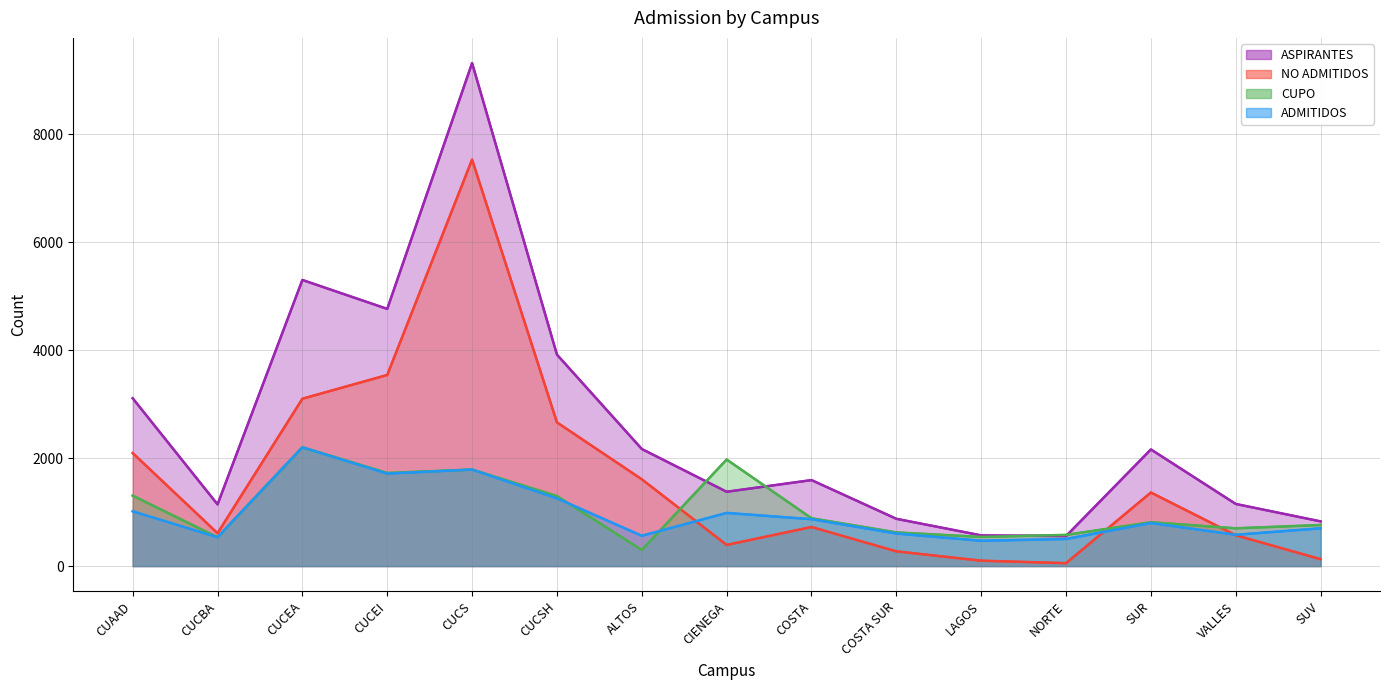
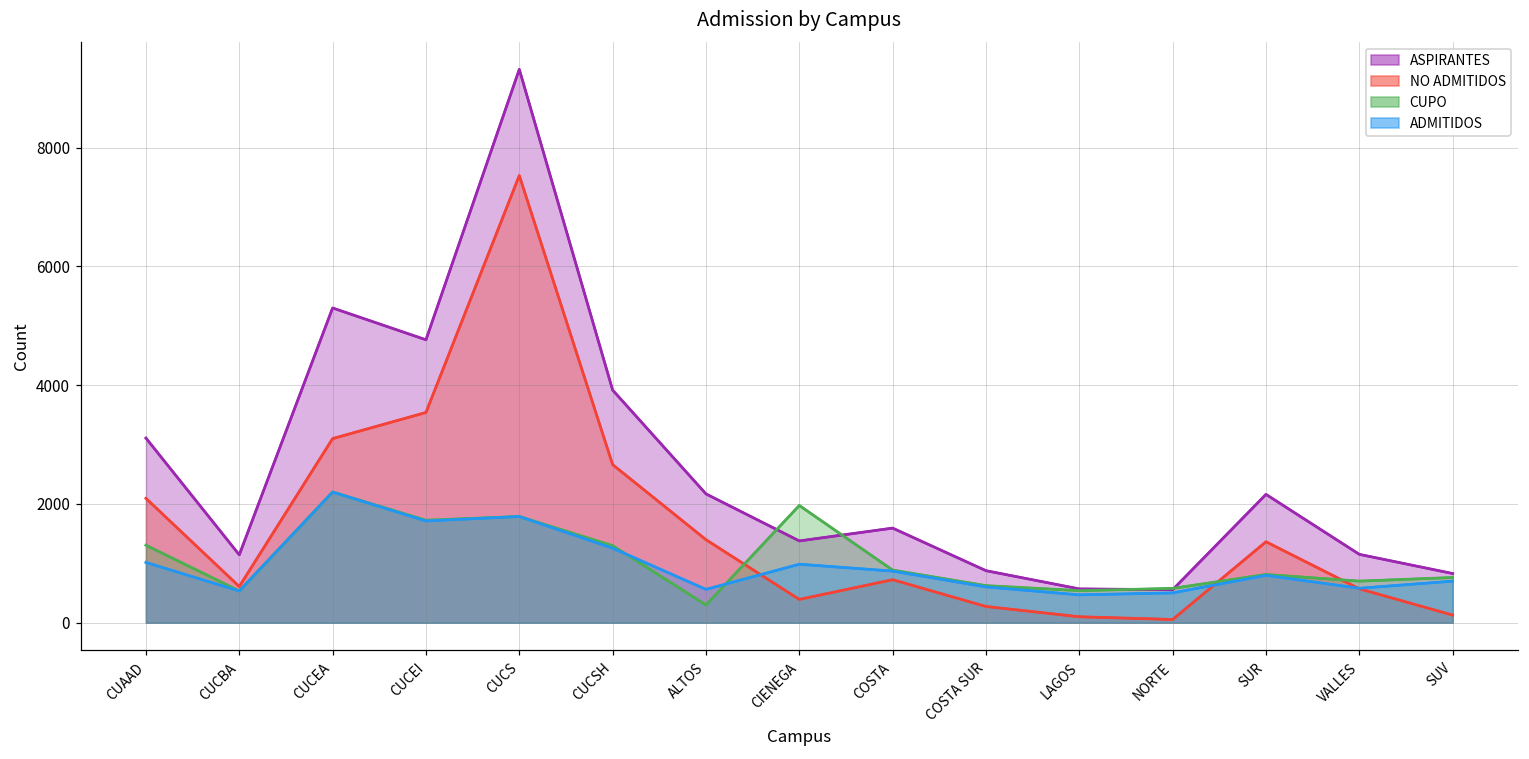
NO ADMITIDOS, ALTOS: 1600 -> 1400
